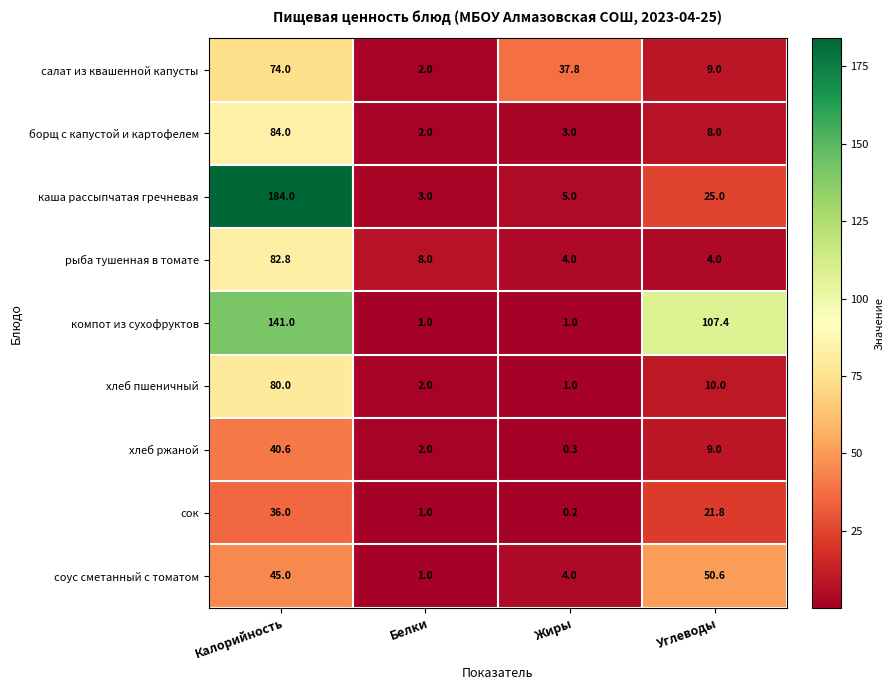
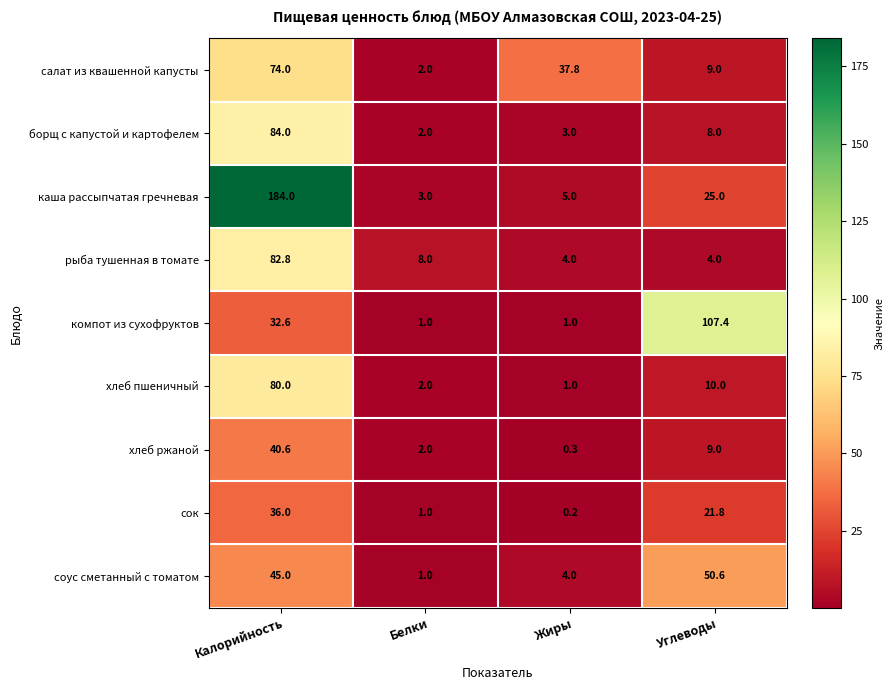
компот из сухофруктов, Калорийность: 141.0 -> 32.6
